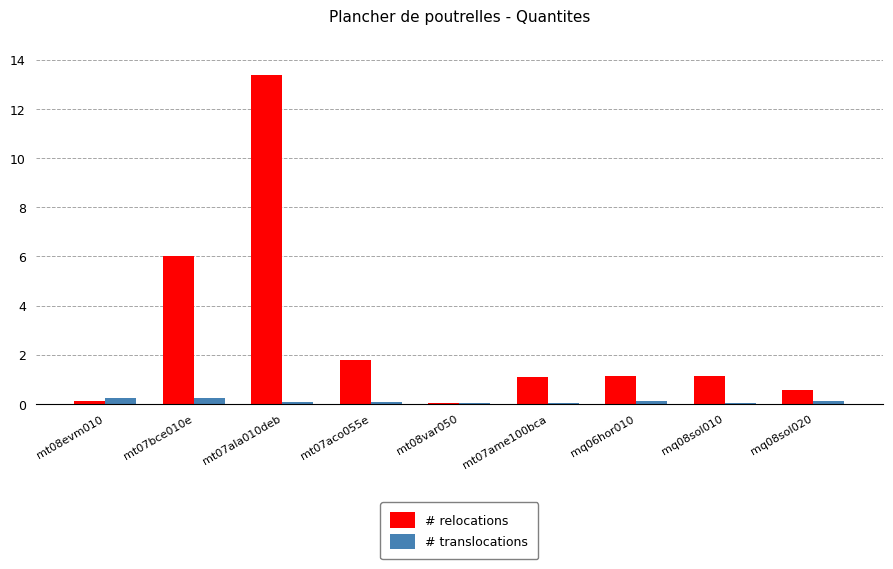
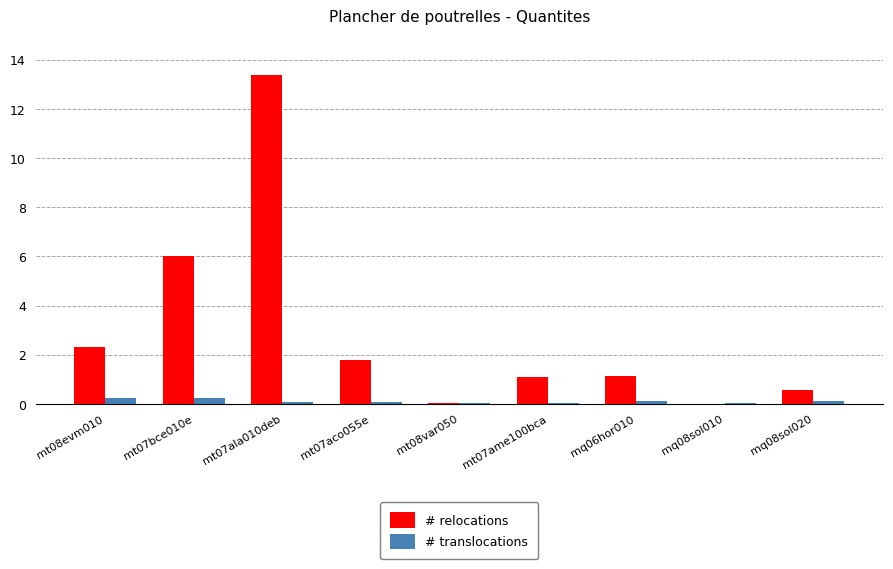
# relocations, mt08evm010: 0.1 -> 2.3
# relocations, mq08sol010: 1.1 -> 0.0
